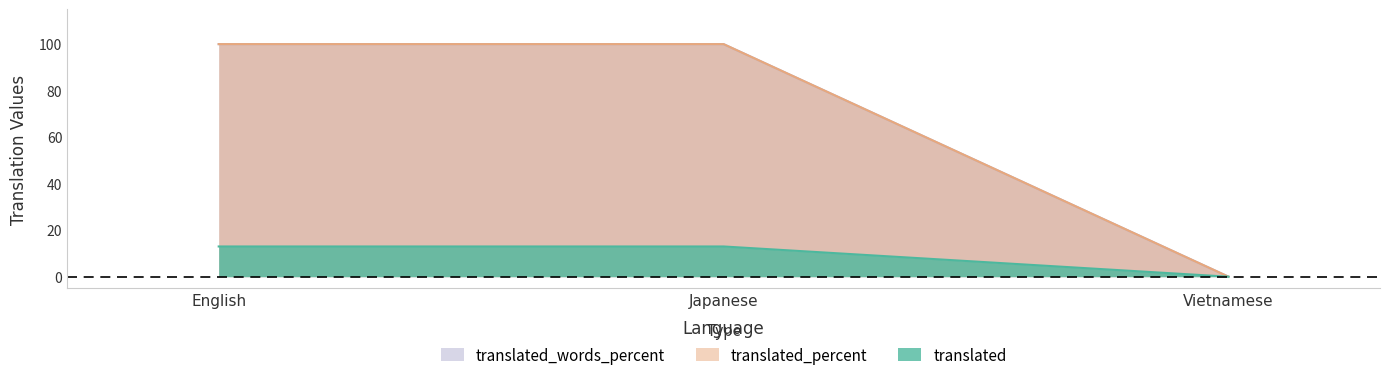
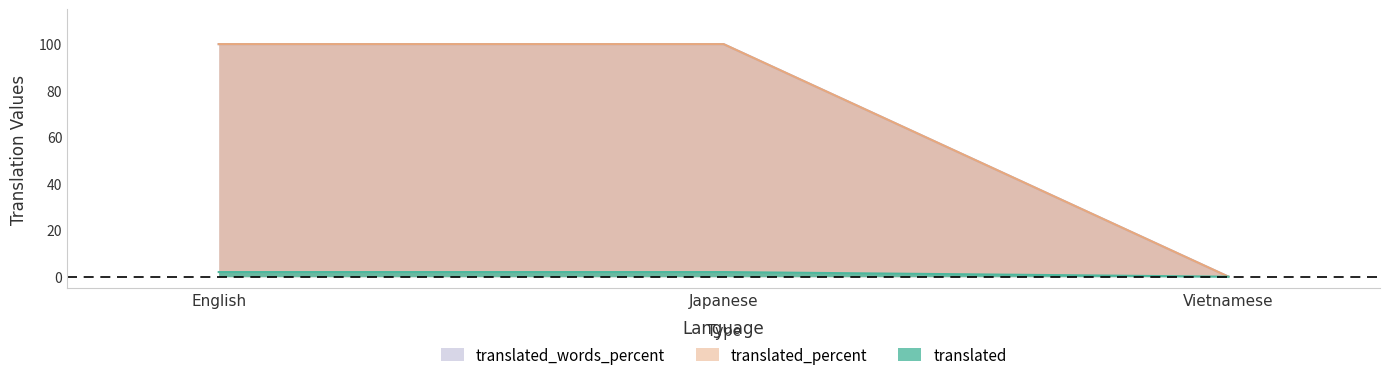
translated, English: 13 -> 2
translated, Japanese: 13 -> 2
